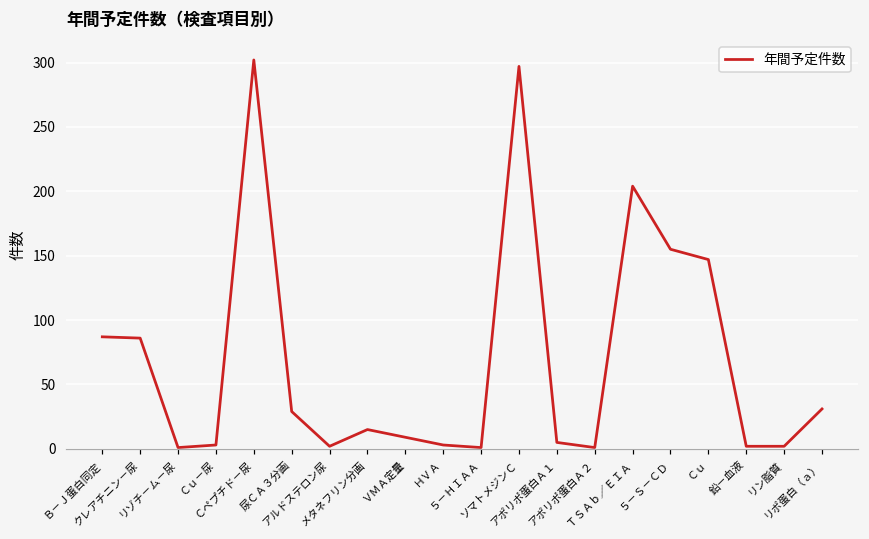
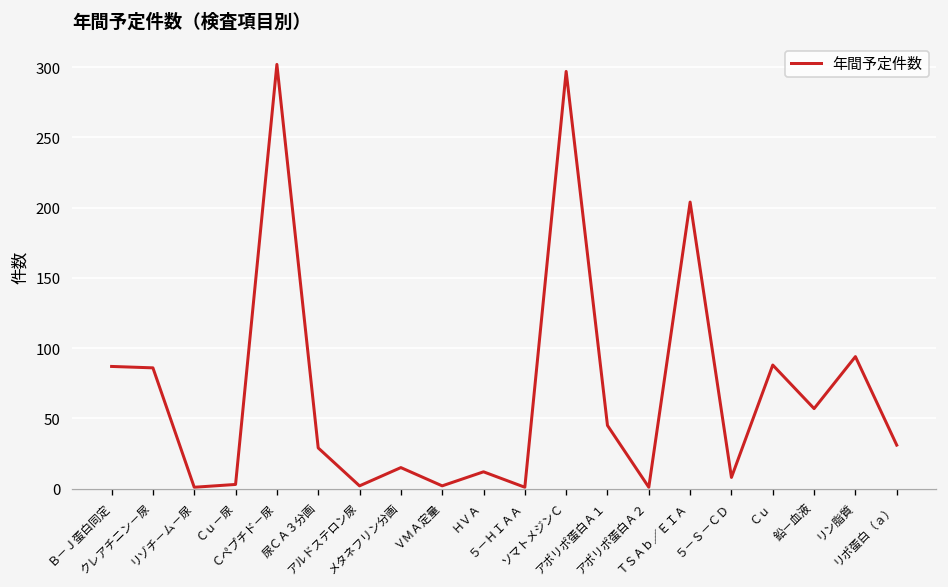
ＶＭＡ定量: 9 -> 2
ＨＶＡ: 3 -> 12
アポリポ蛋白Ａ１: 5 -> 45
５－Ｓ－ＣＤ: 155 -> 8
Ｃｕ: 147 -> 88
鉛－血液: 2 -> 57
リン脂質: 2 -> 94
